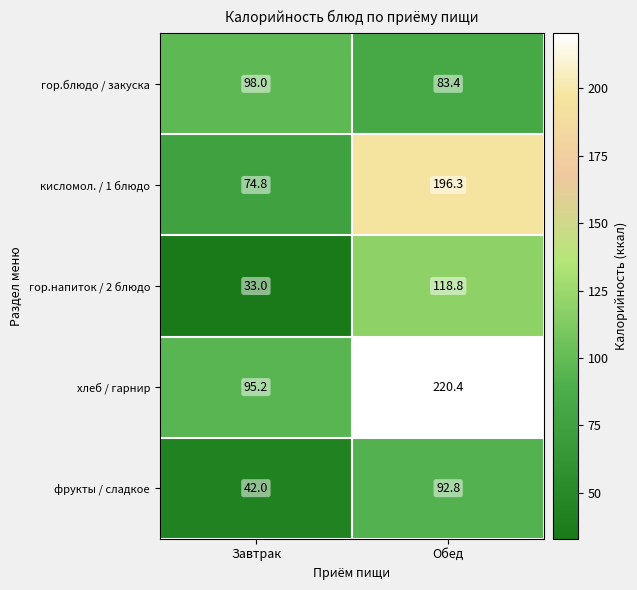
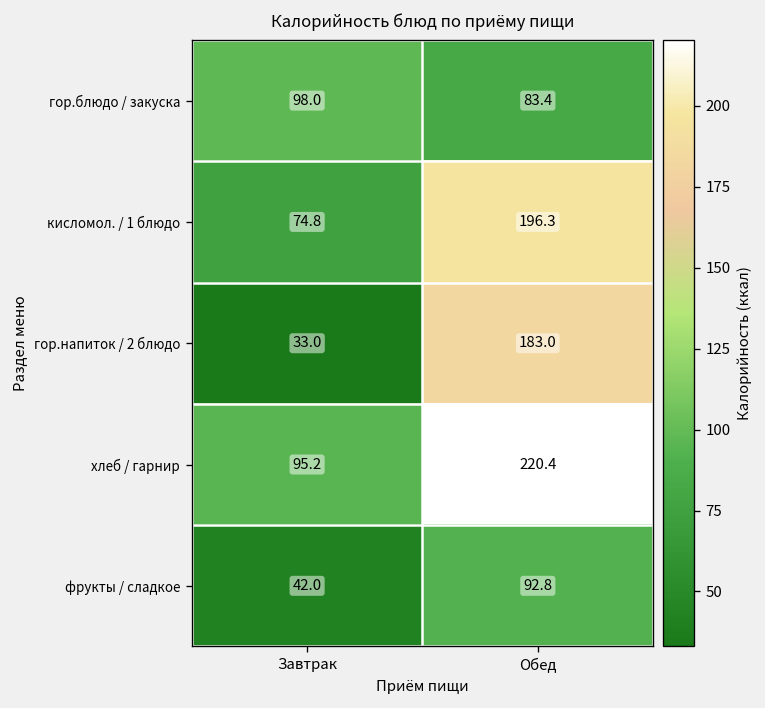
гор.напиток / 2 блюдо, Обед: 118.8 -> 183.0
